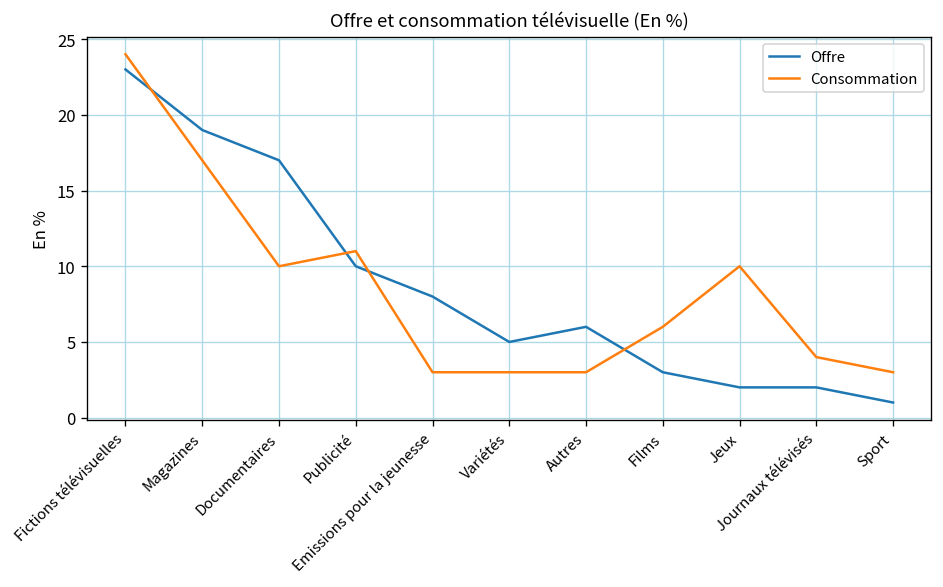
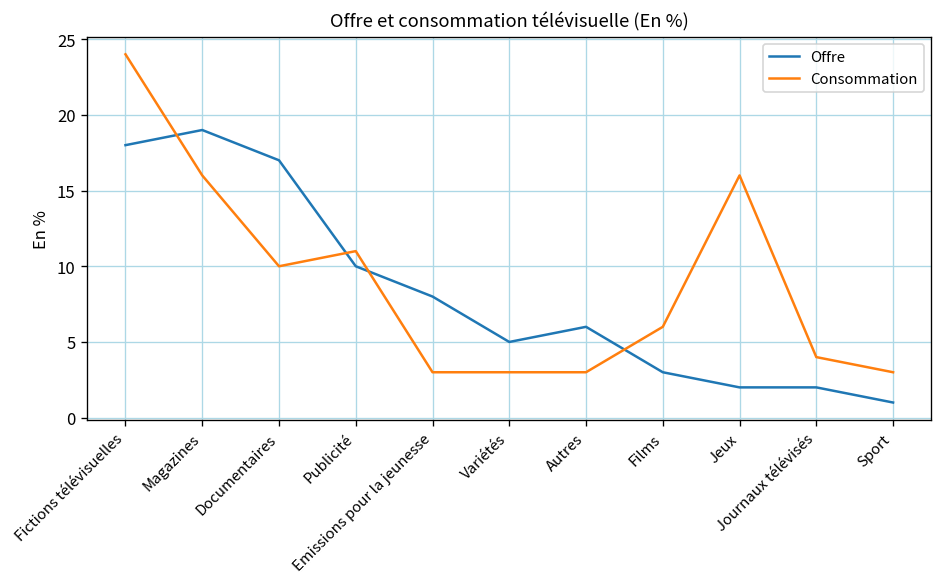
Offre, Fictions télévisuelles: 23 -> 18
Consommation, Magazines: 17 -> 16
Consommation, Jeux: 10 -> 16
